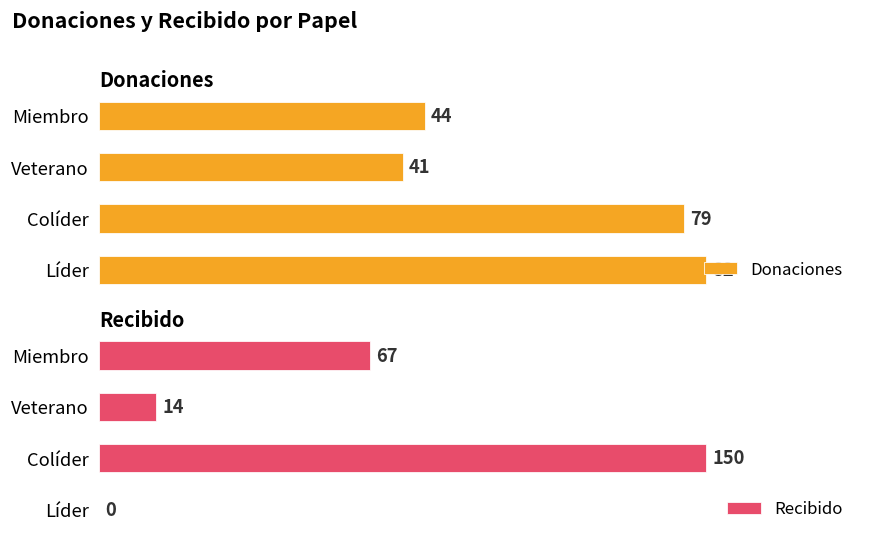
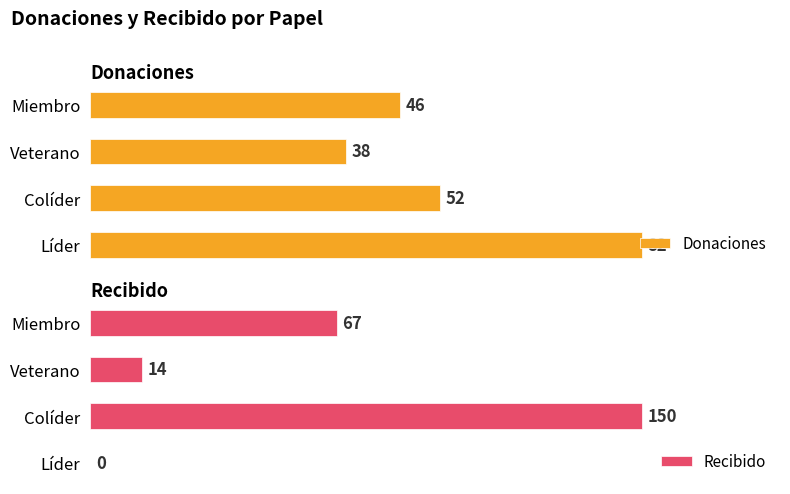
Donaciones, Miembro: 44 -> 46
Donaciones, Veterano: 41 -> 38
Donaciones, Colíder: 79 -> 52
